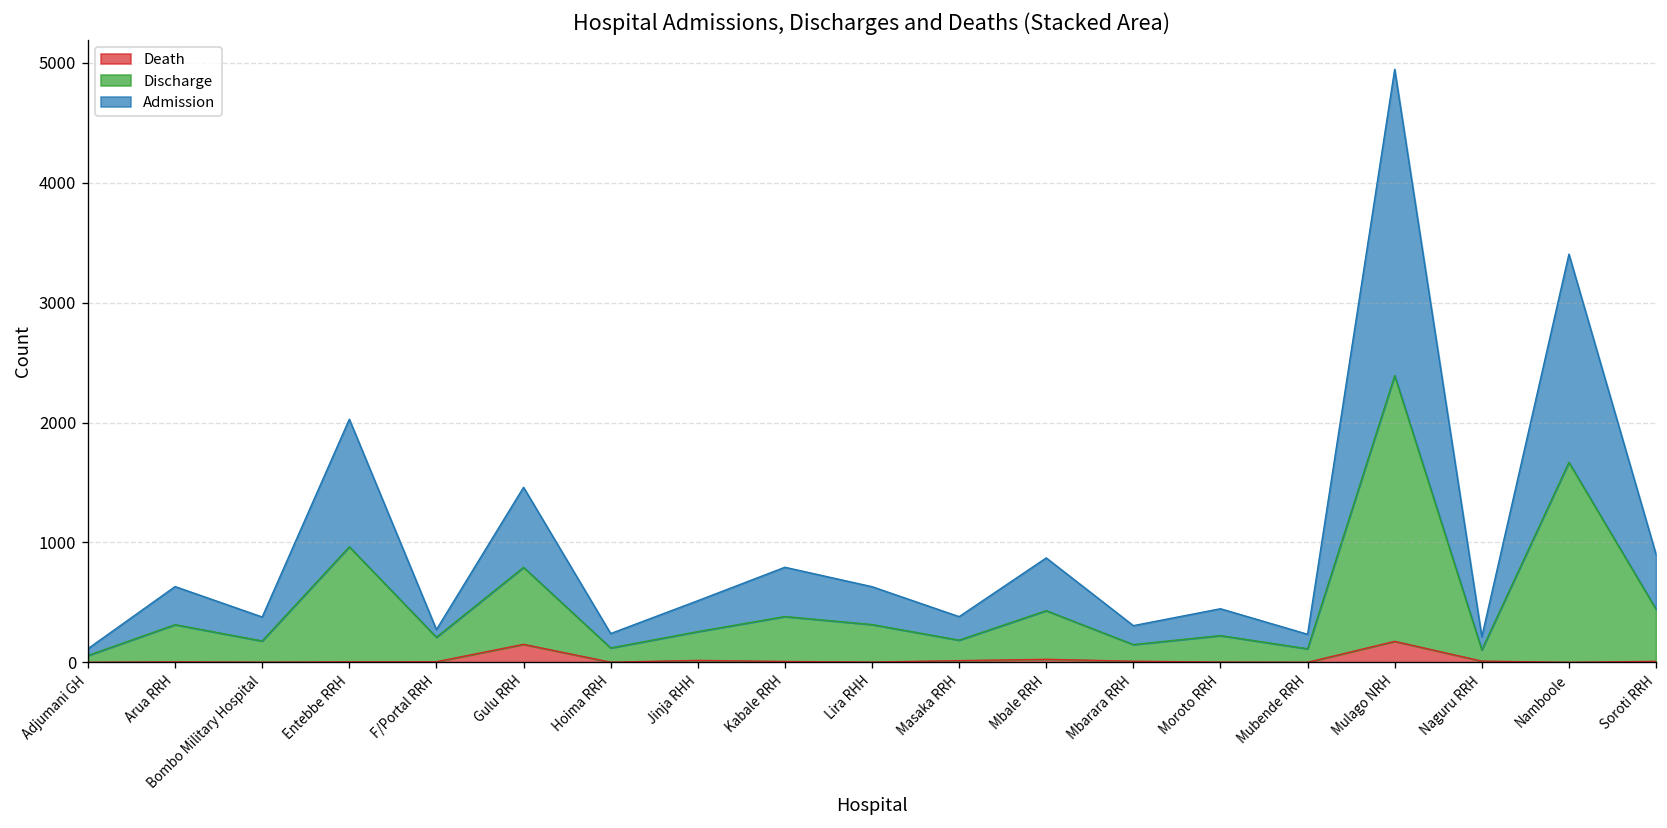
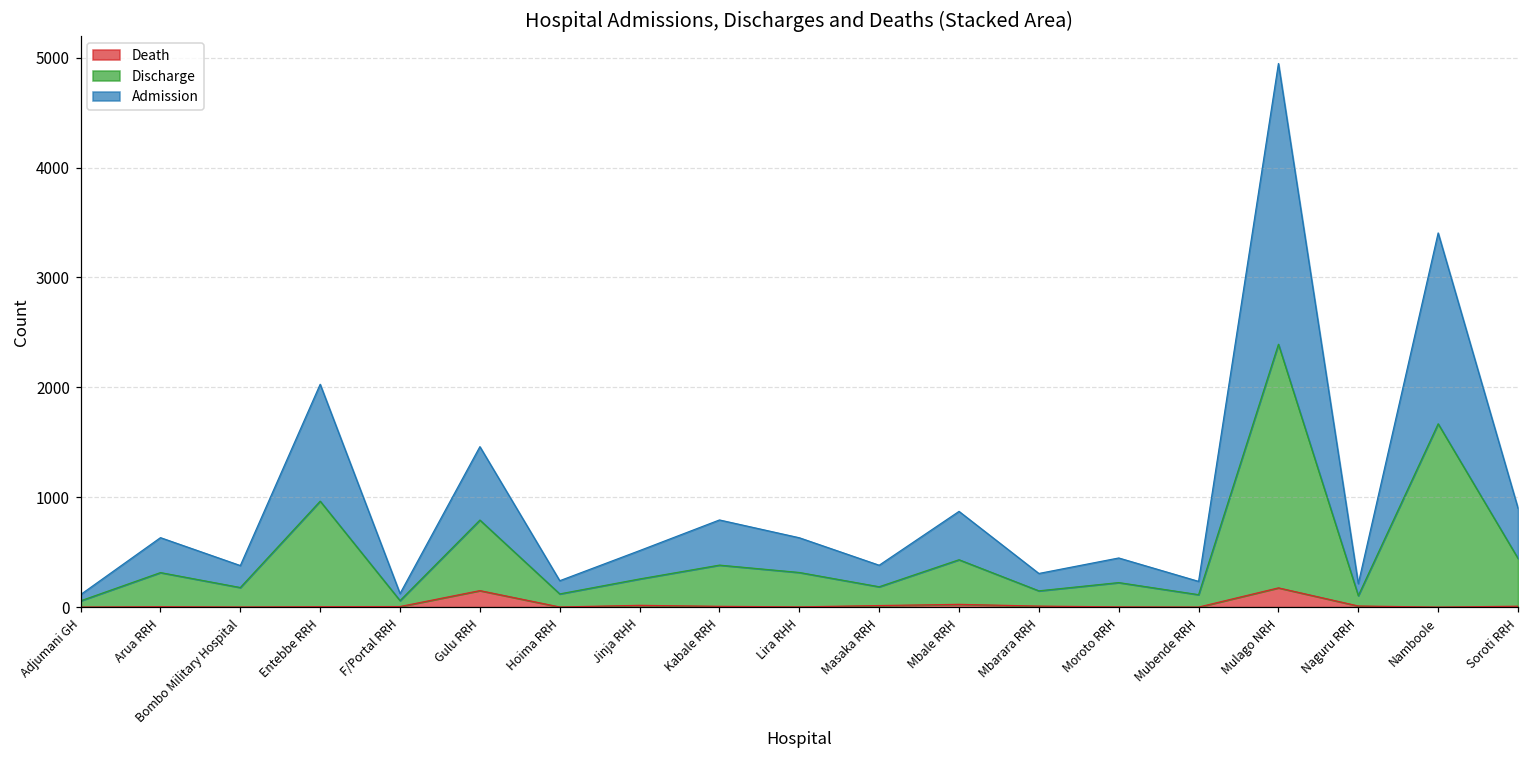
Discharge, F/Portal RRH: 200 -> 100
